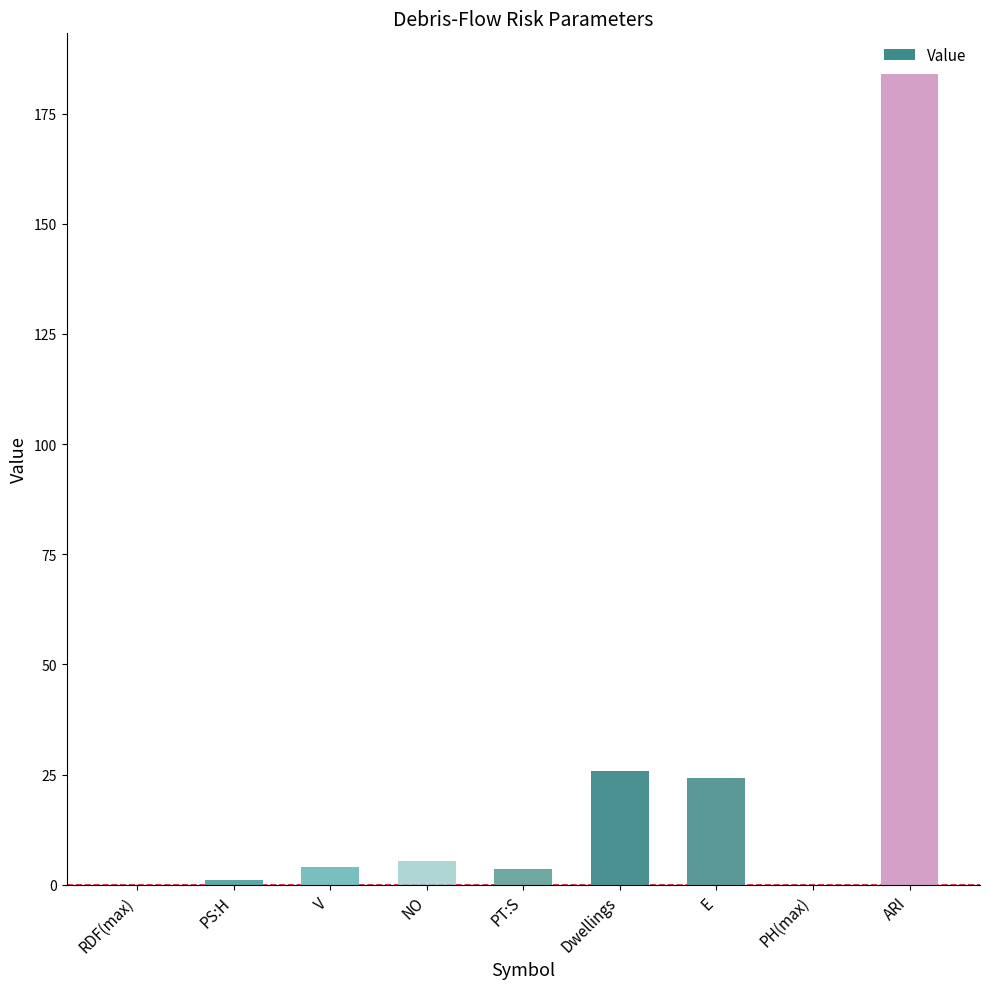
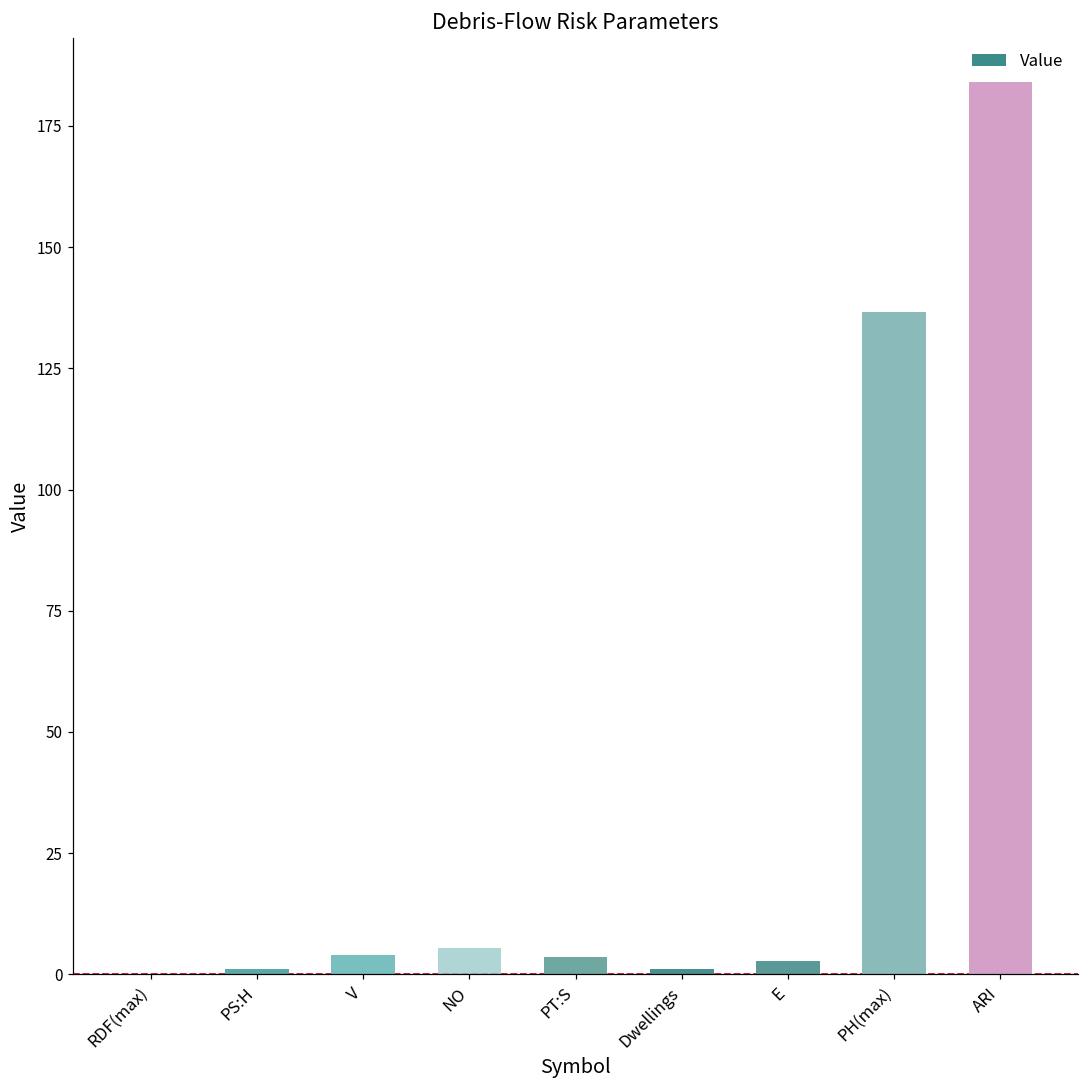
Dwellings: 26 -> 1
E: 24 -> 3
PH(max): 0 -> 137
